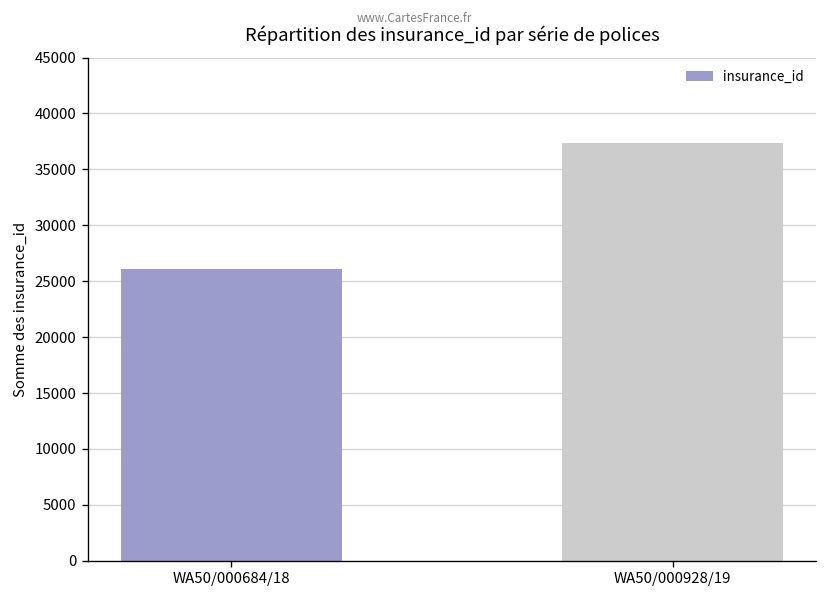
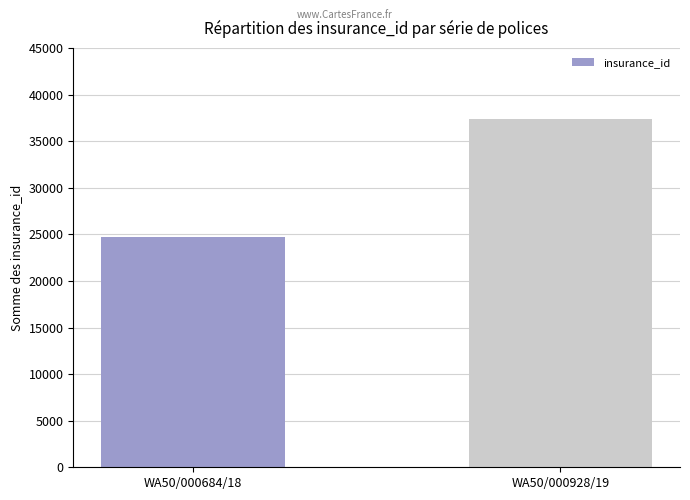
WA50/000684/18: 26000 -> 25000
